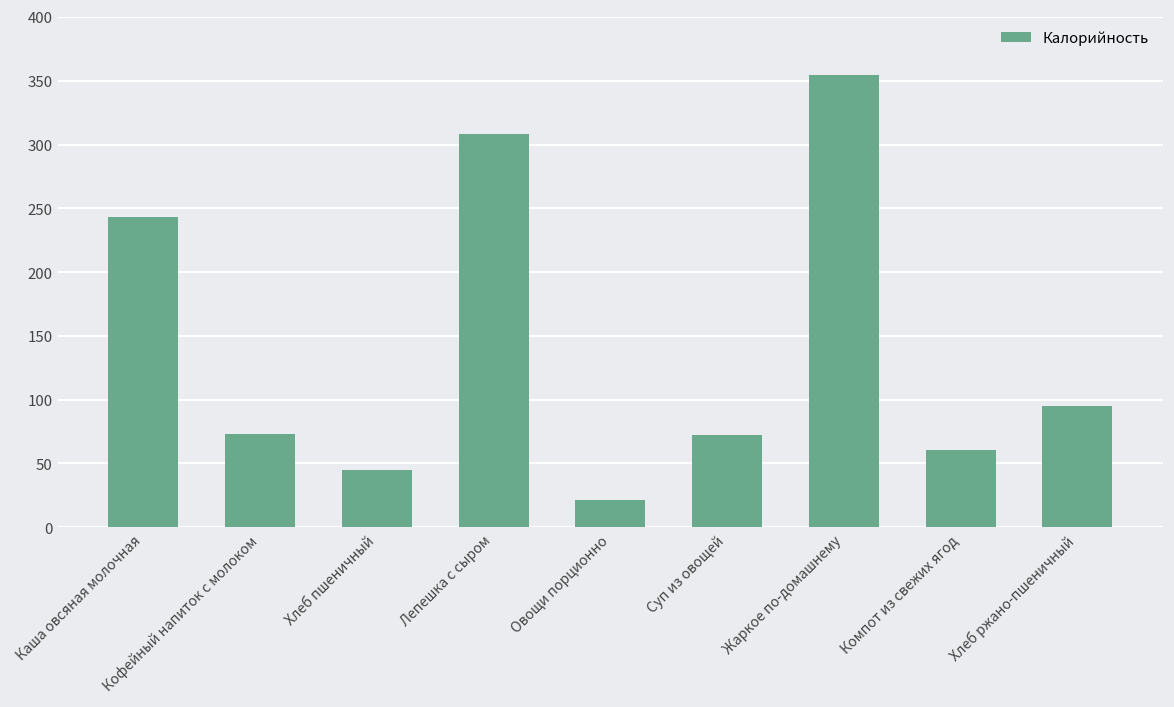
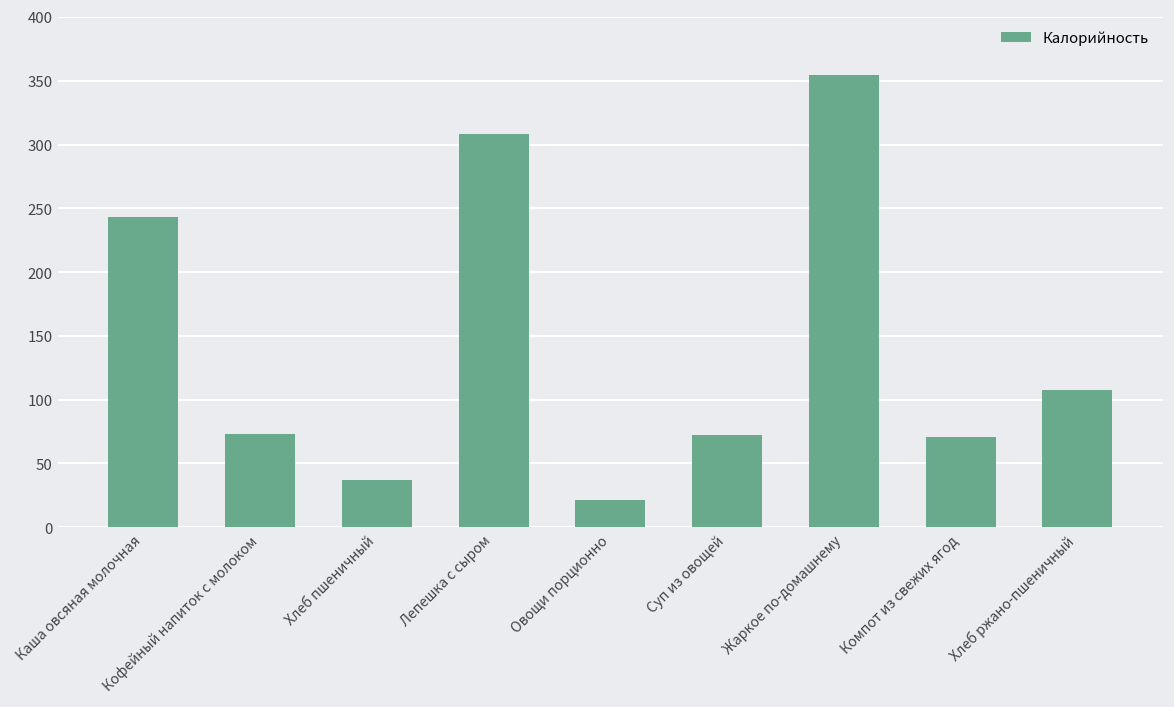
Хлеб пшеничный: 45 -> 37
Компот из свежих ягод: 60 -> 71
Хлеб ржано-пшеничный: 95 -> 107
